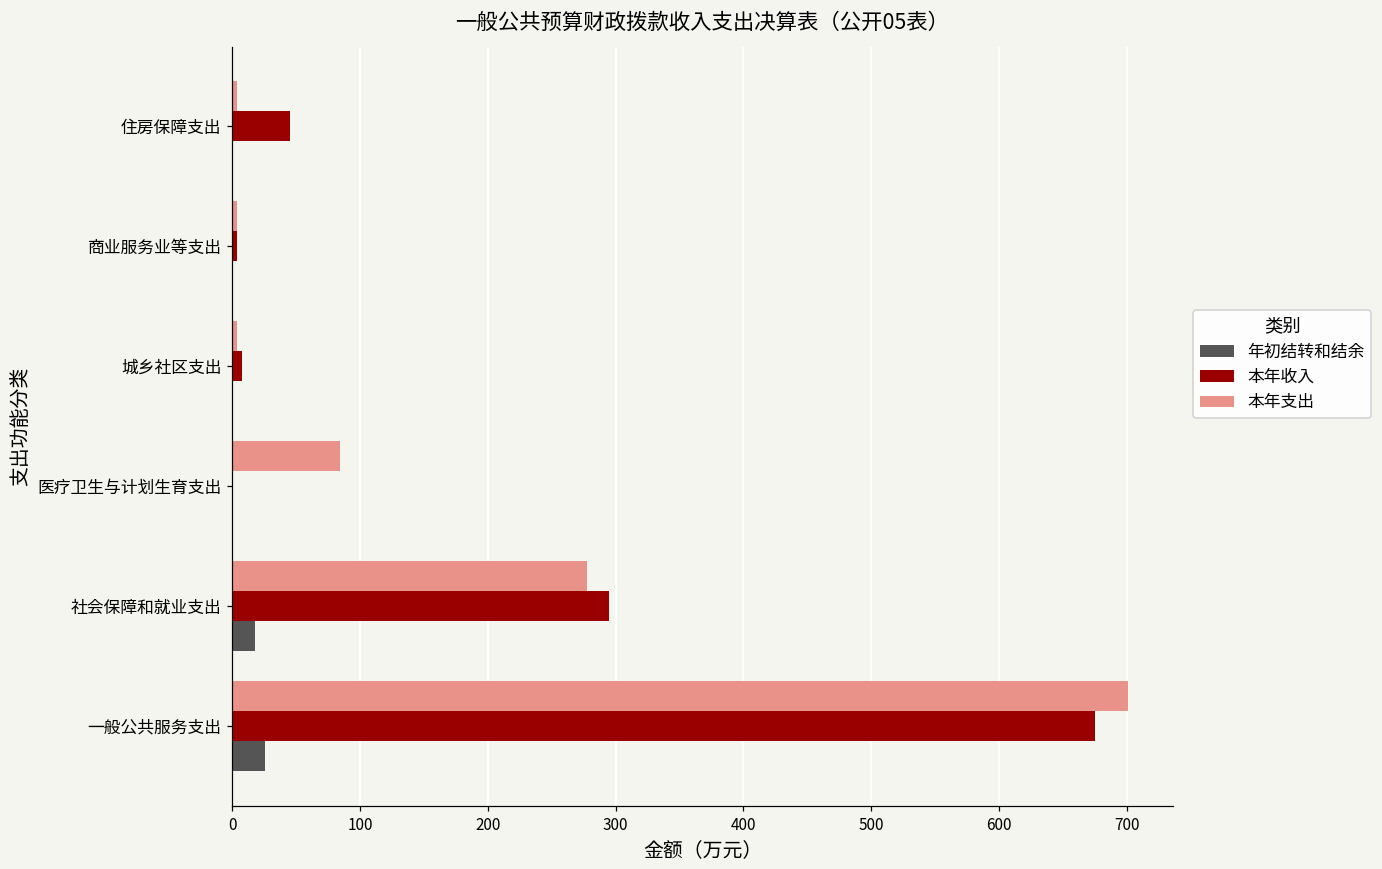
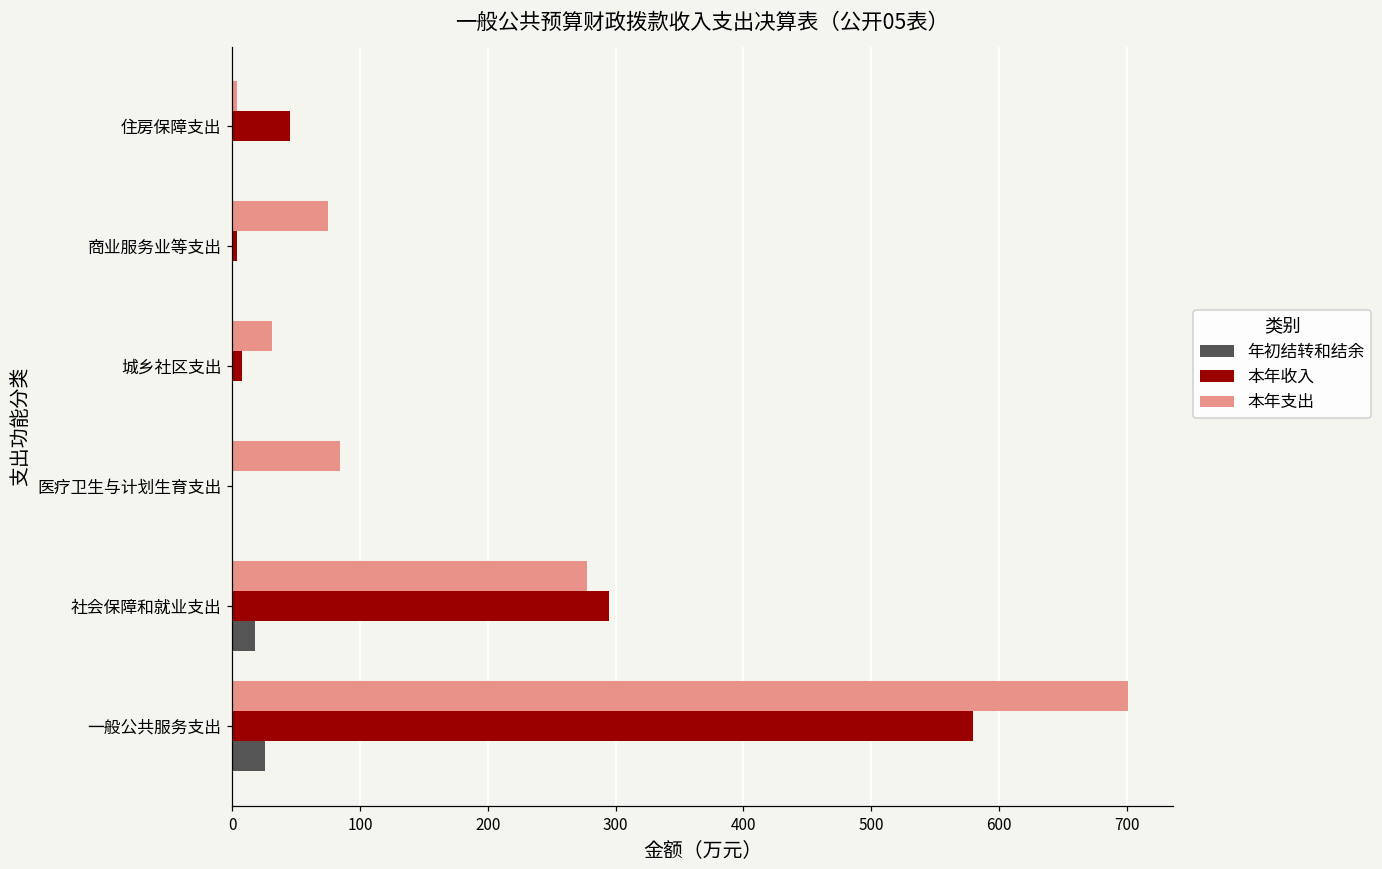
本年支出, 商业服务业等支出: 4 -> 75
本年支出, 城乡社区支出: 4 -> 31
本年收入, 一般公共服务支出: 675 -> 580
